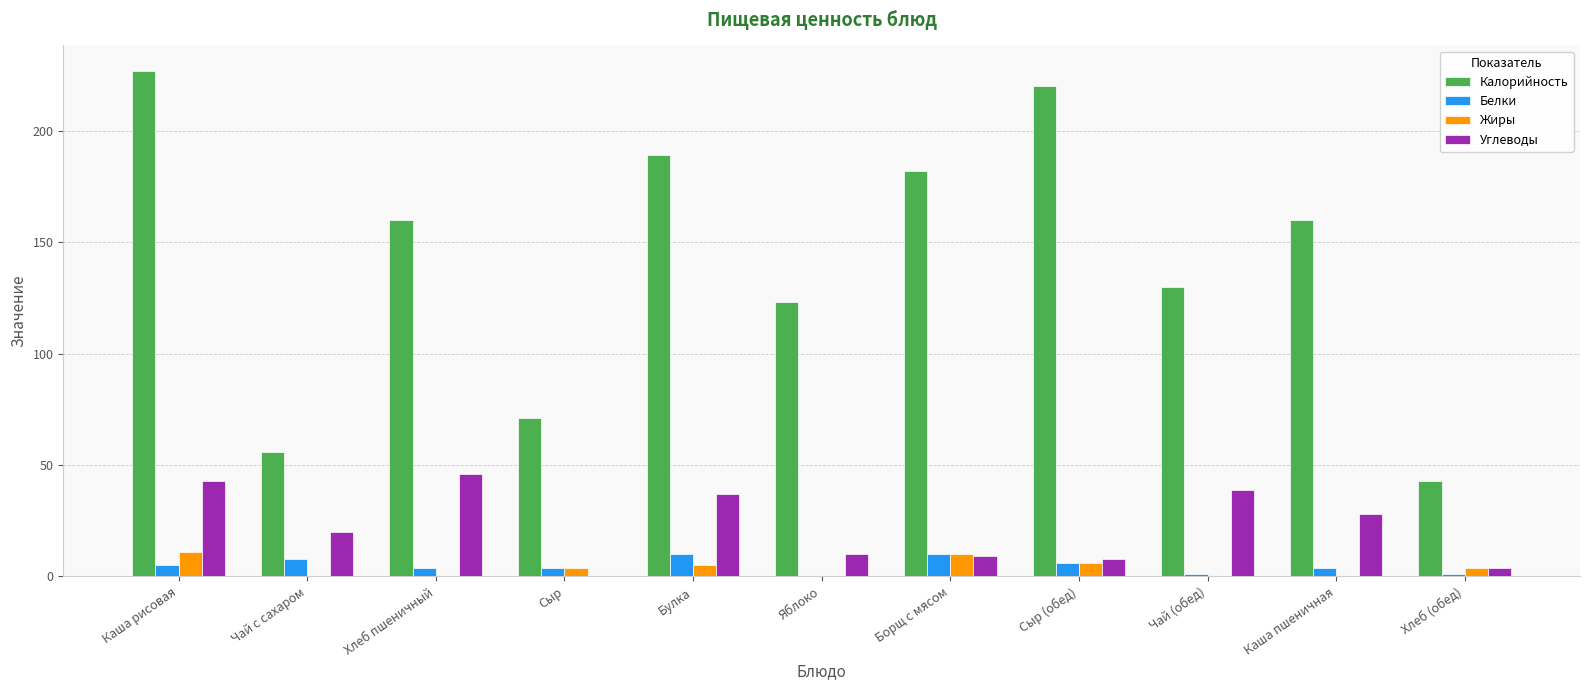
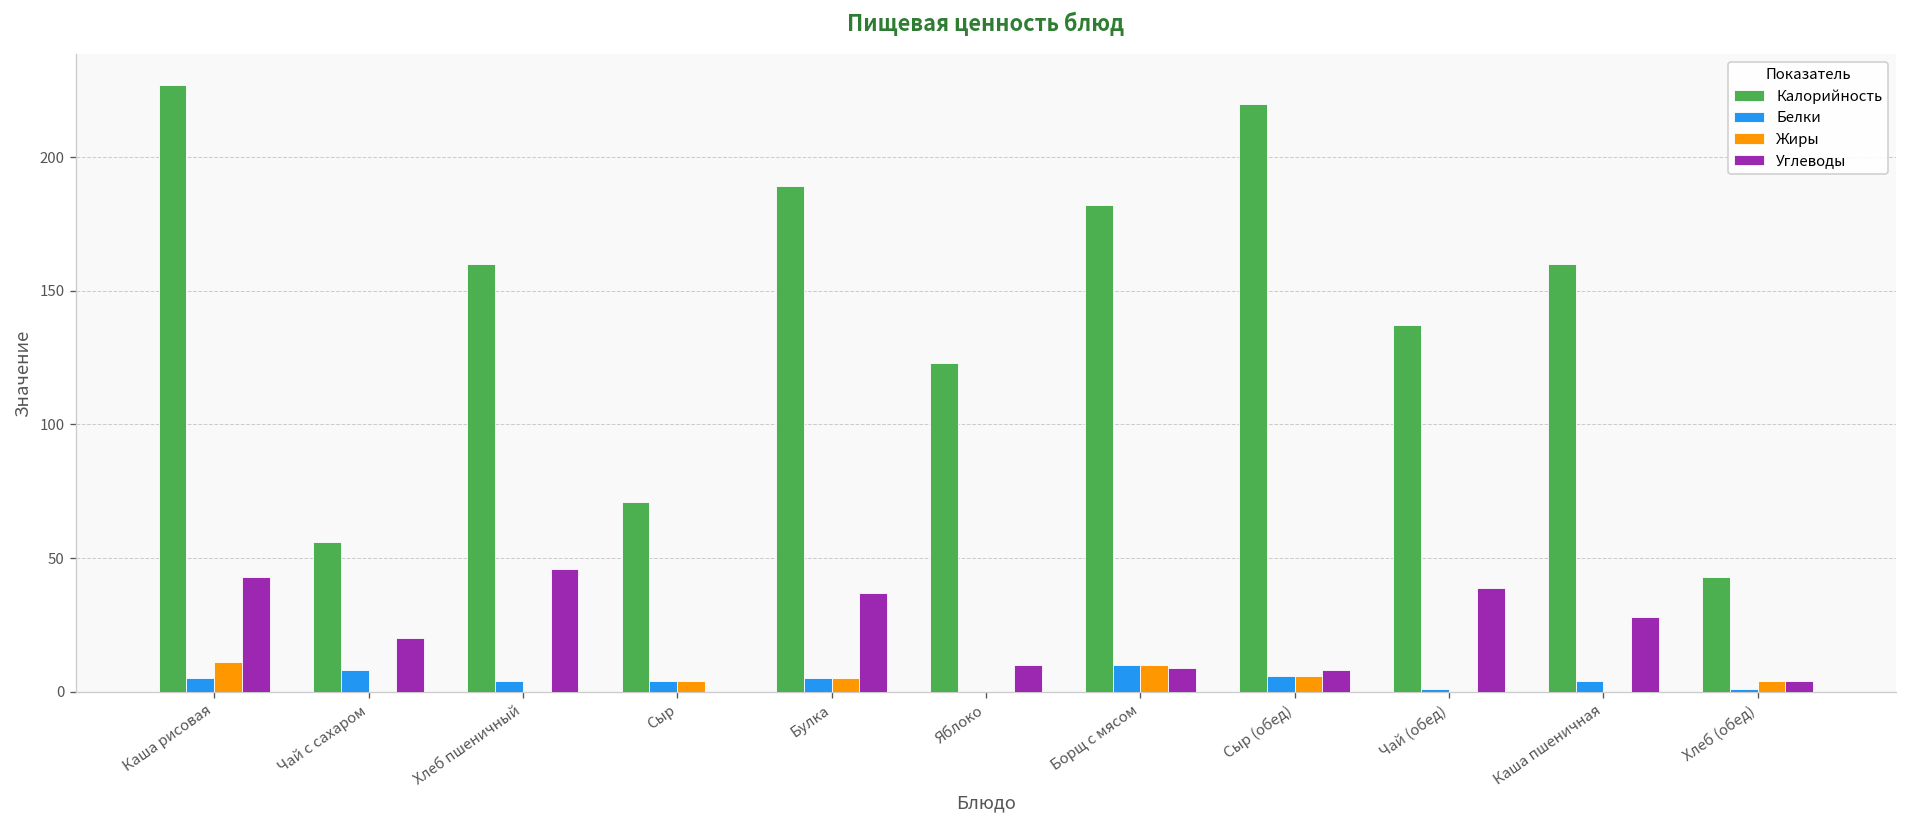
Белки, Булка: 10 -> 5
Калорийность, Чай (обед): 130 -> 137
